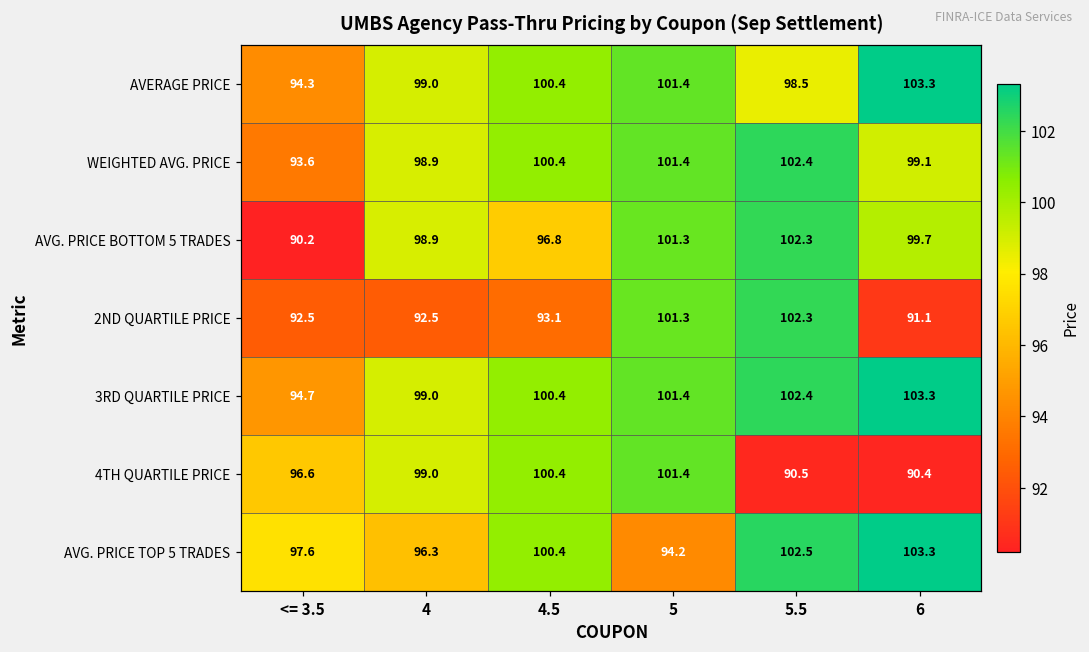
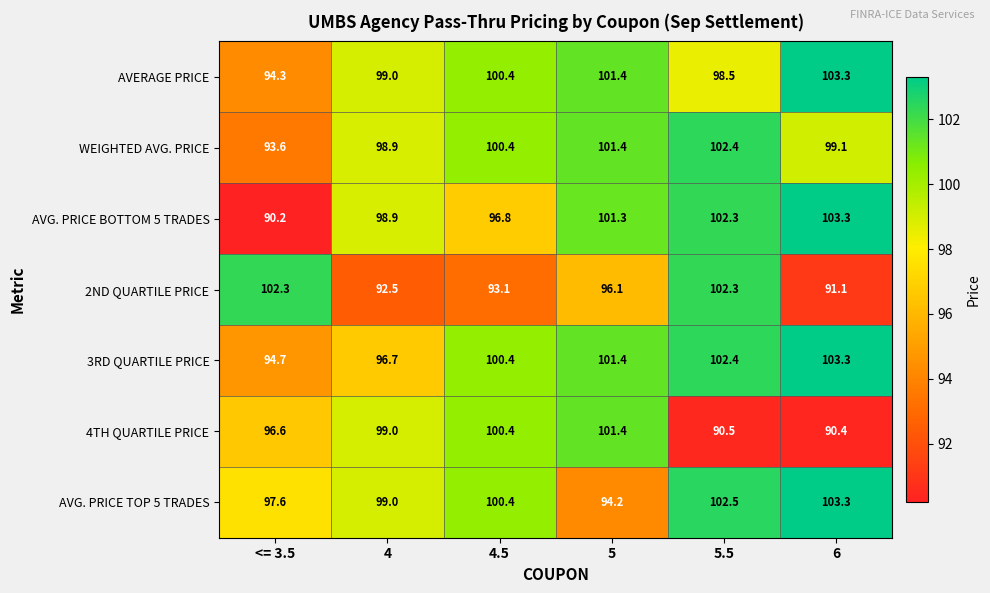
AVG. PRICE BOTTOM 5 TRADES, 6: 99.7 -> 103.3
2ND QUARTILE PRICE, <= 3.5: 92.5 -> 102.3
2ND QUARTILE PRICE, 5: 101.3 -> 96.1
3RD QUARTILE PRICE, 4: 99.0 -> 96.7
AVG. PRICE TOP 5 TRADES, 4: 96.3 -> 99.0
